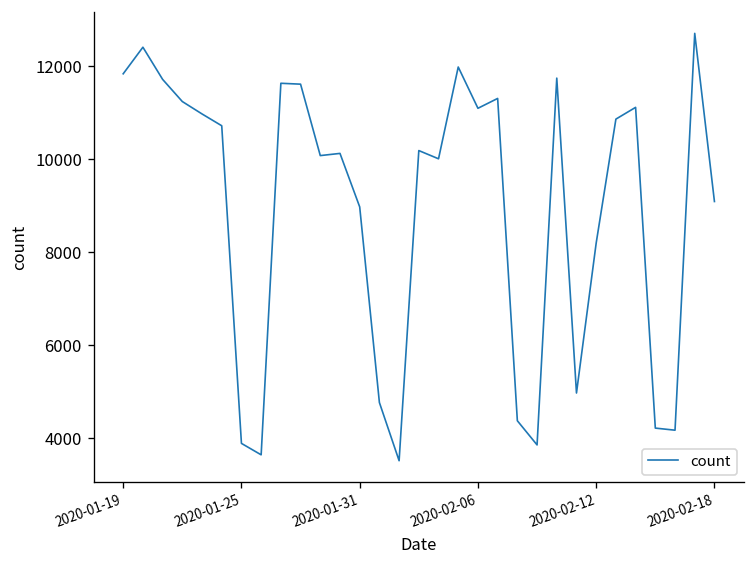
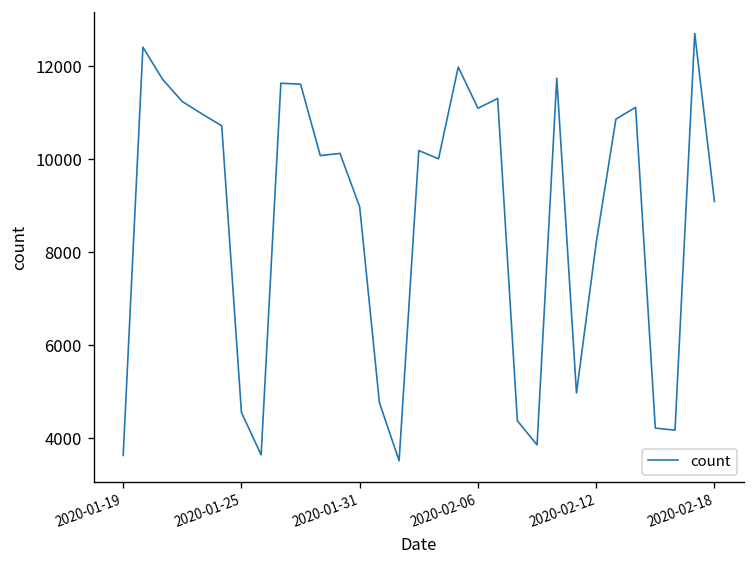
2020-01-19: 11800 -> 3600
2020-01-25: 3900 -> 4600
